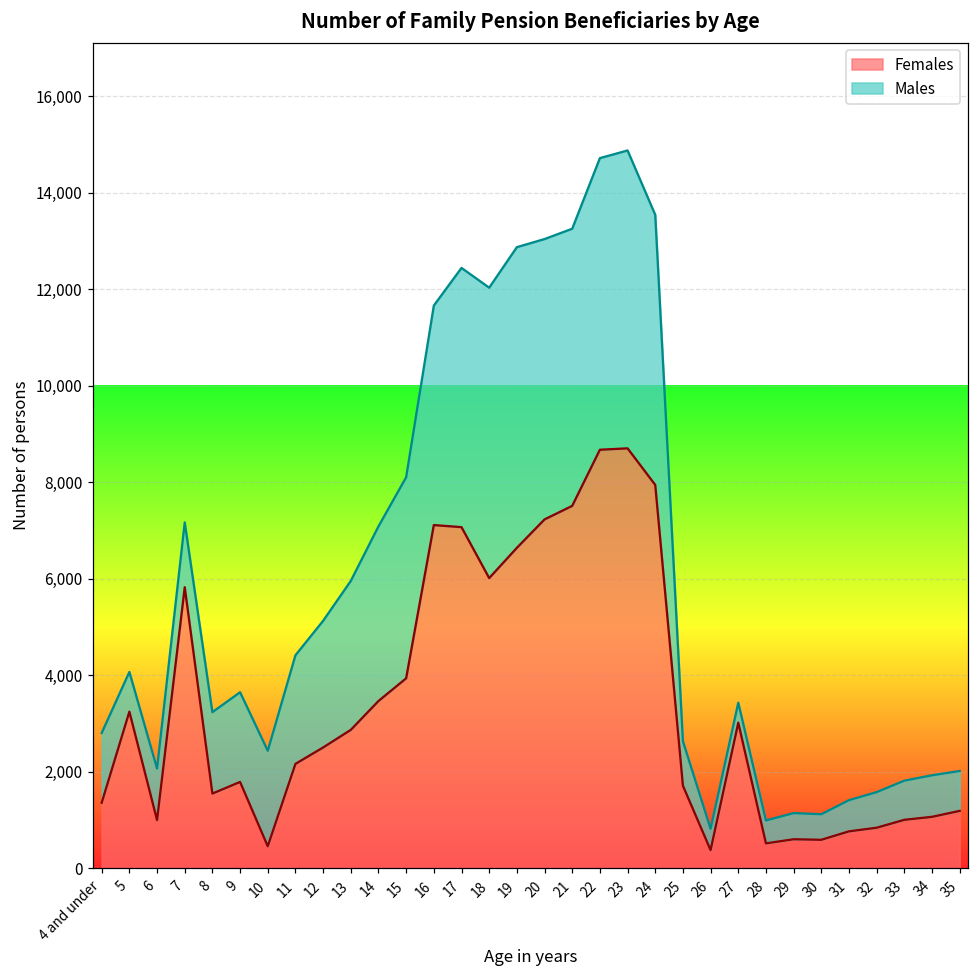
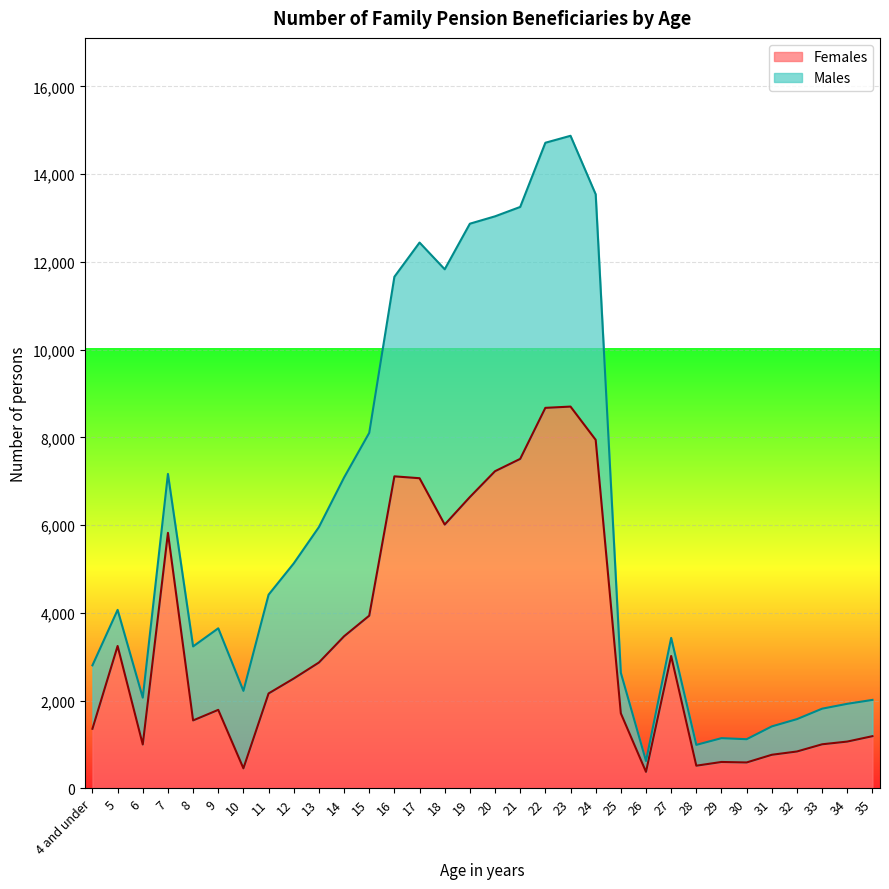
Males, 10: 2,000 -> 1,800
Males, 18: 6,000 -> 5,800
Males, 26: 400 -> 200
